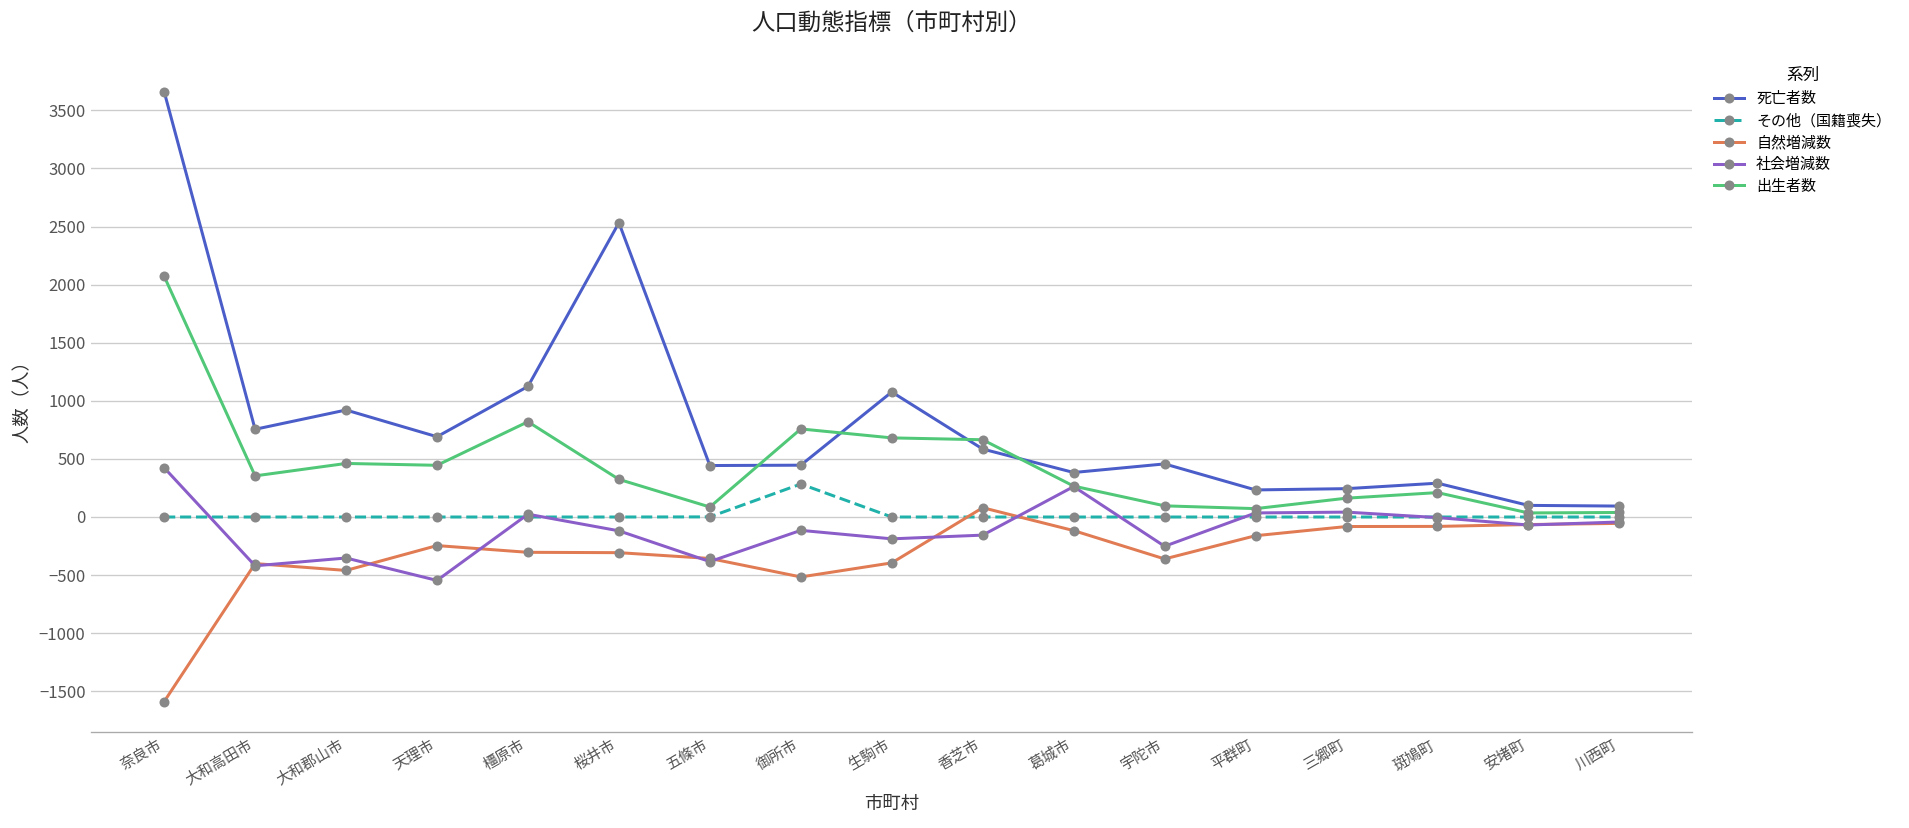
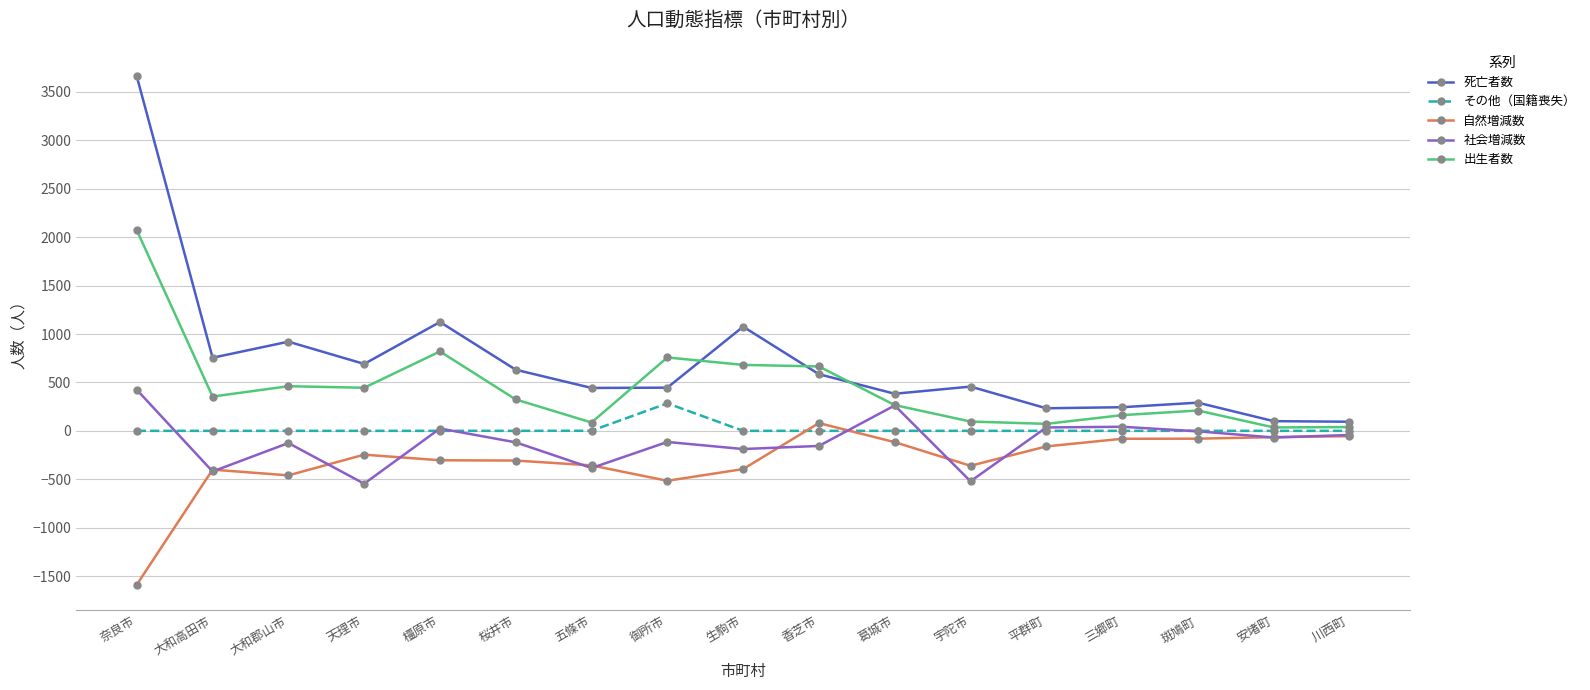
社会増減数, 大和郡山市: -400 -> -100
死亡者数, 桜井市: 2500 -> 600
社会増減数, 宇陀市: -300 -> -500
